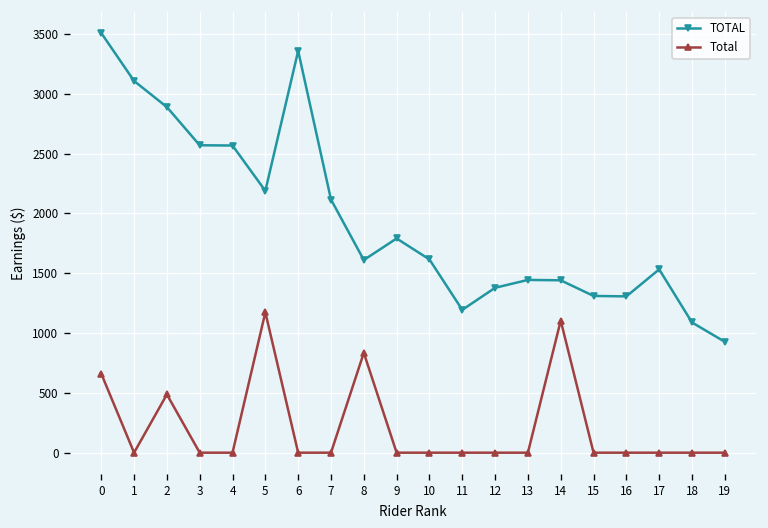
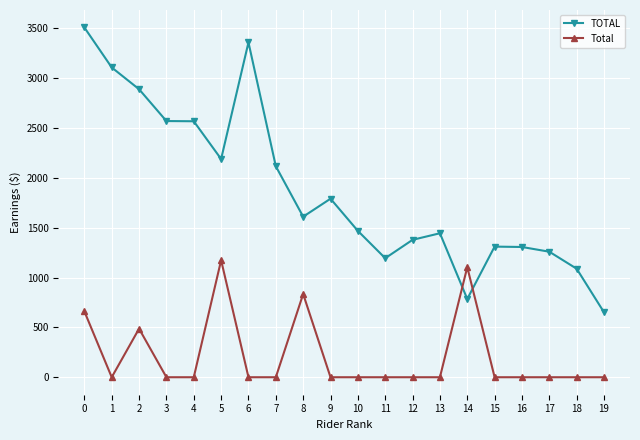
TOTAL, 10: 1600 -> 1500
TOTAL, 14: 1400 -> 800
TOTAL, 17: 1500 -> 1300
TOTAL, 19: 900 -> 700
